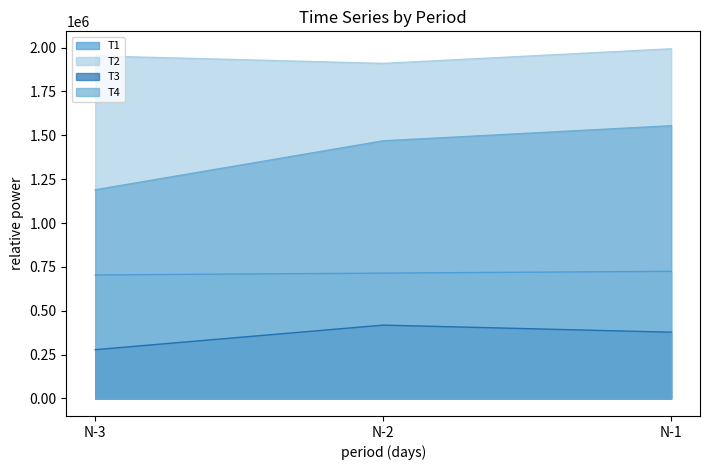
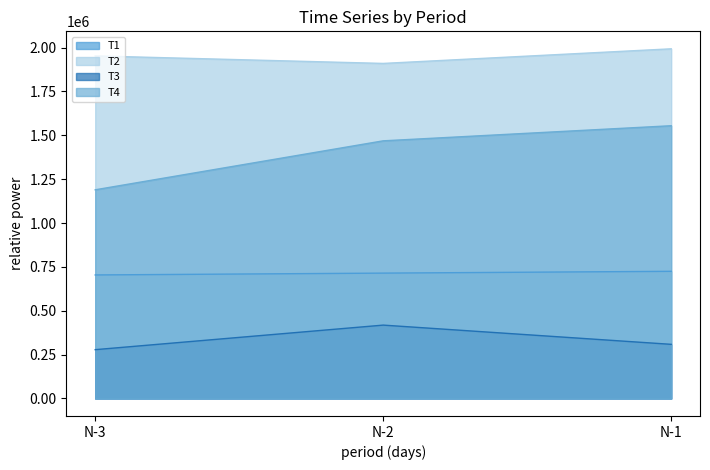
T3, N-1: 380000 -> 310000
